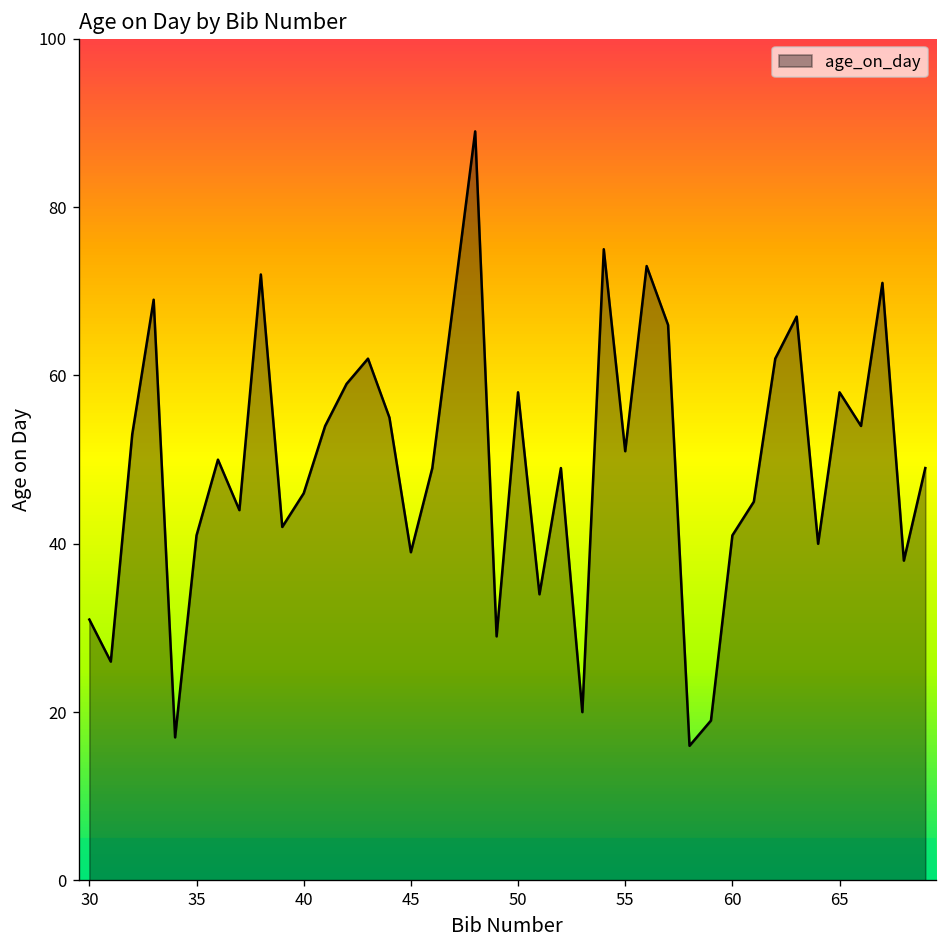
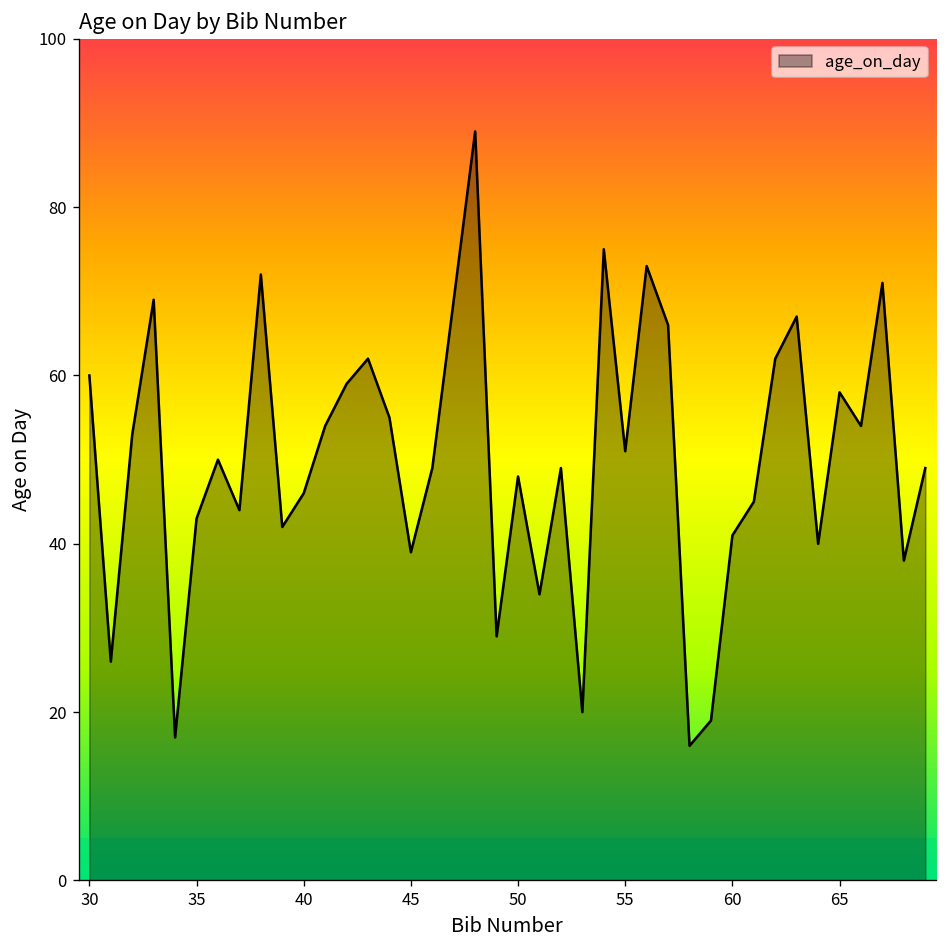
30: 31 -> 60
35: 41 -> 43
50: 58 -> 48
